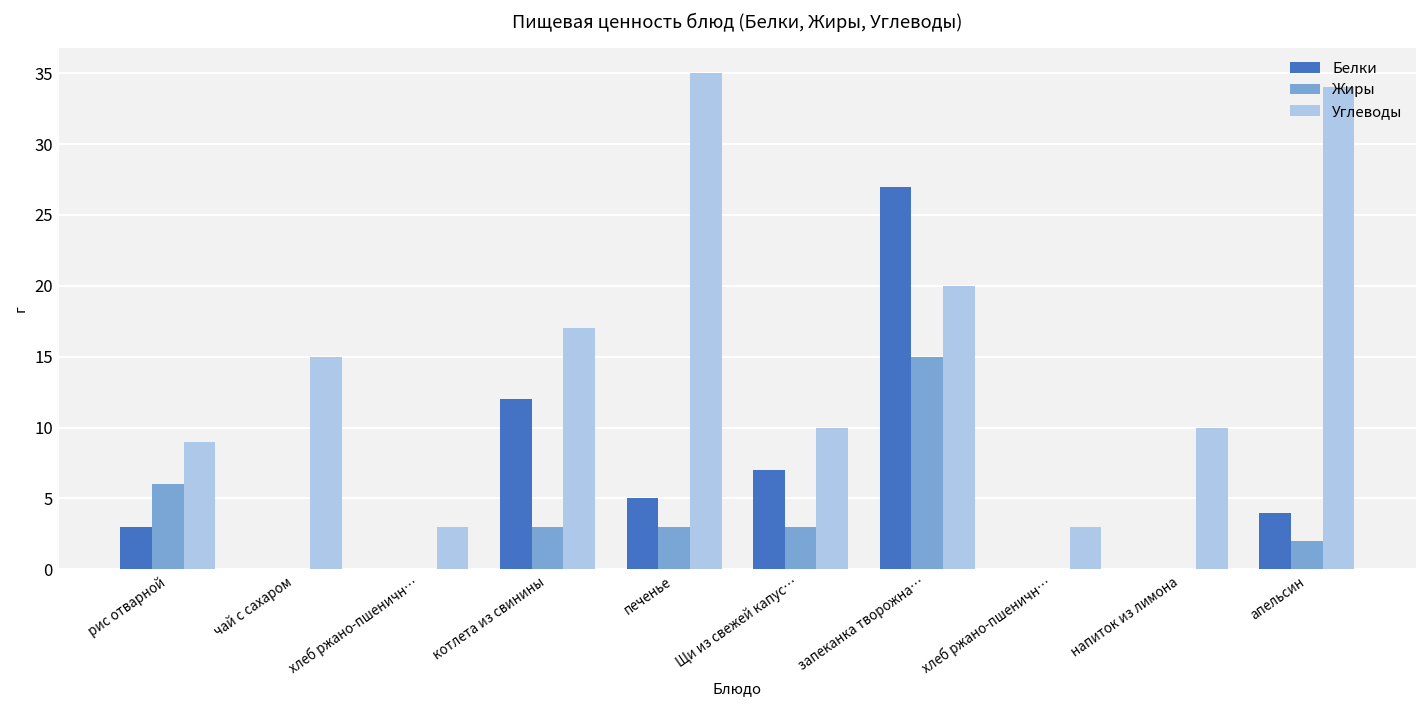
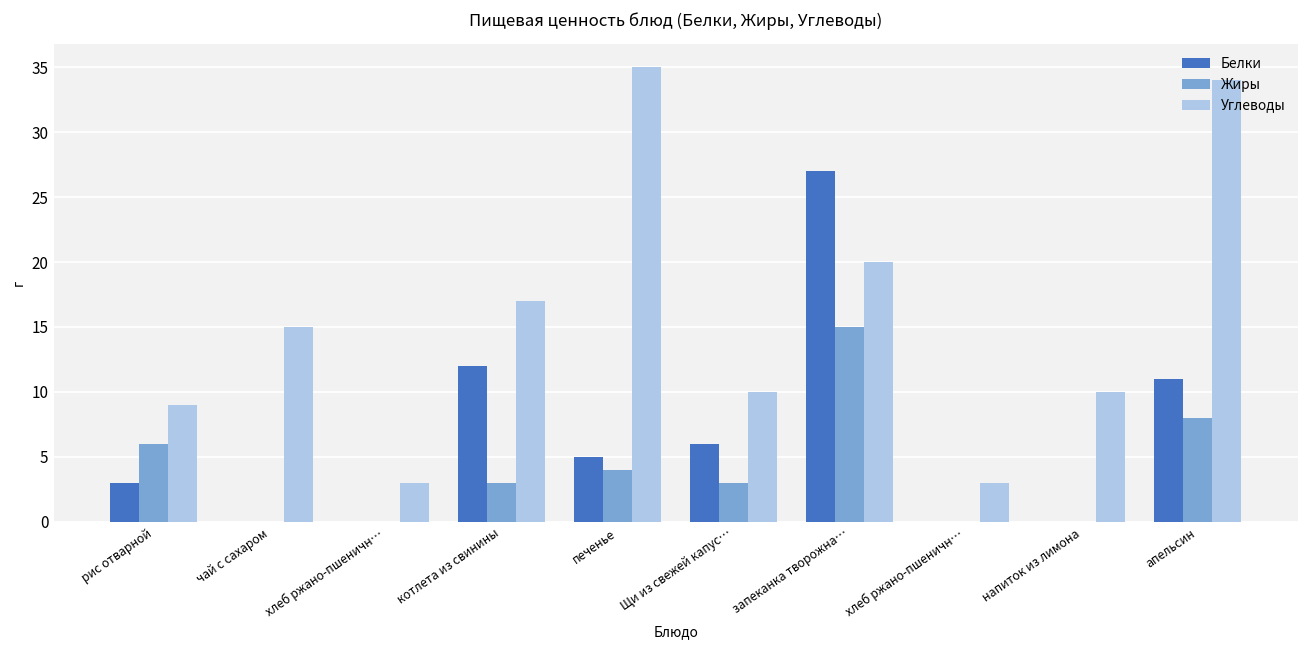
Жиры, печенье: 3 -> 4
Белки, Щи из свежей капус…: 7 -> 6
Белки, апельсин: 4 -> 11
Жиры, апельсин: 2 -> 8
